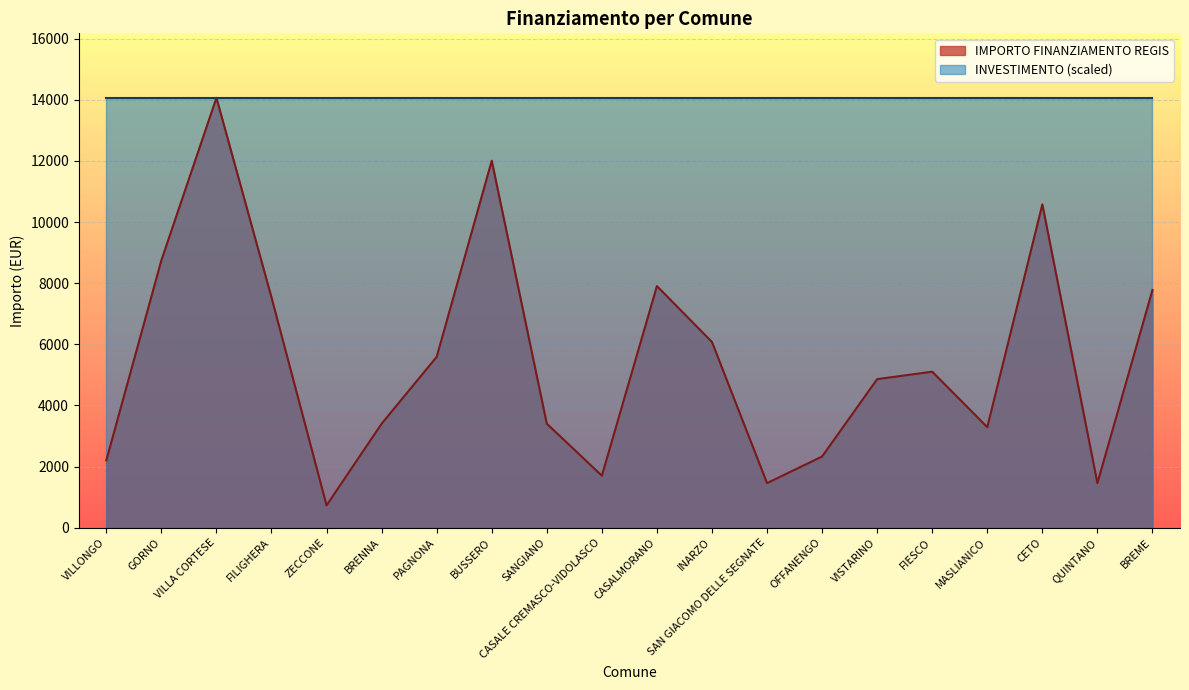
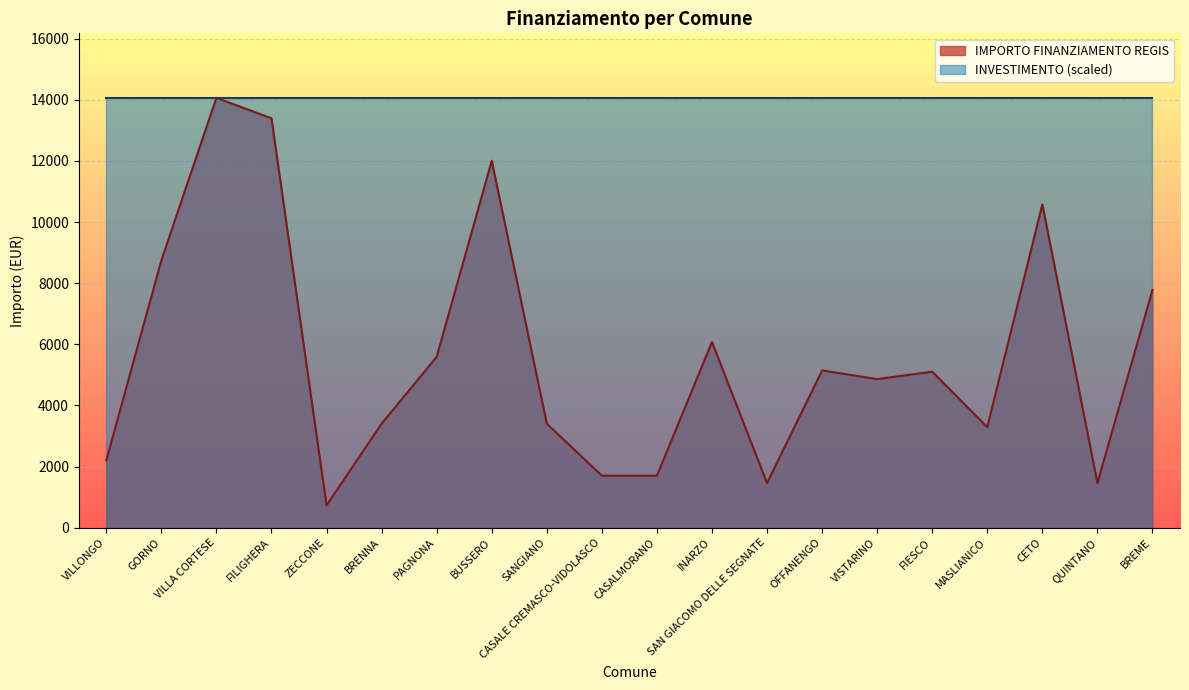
IMPORTO FINANZIAMENTO REGIS, FILIGHERA: 7500 -> 13400
IMPORTO FINANZIAMENTO REGIS, CASALMORANO: 7900 -> 1700
IMPORTO FINANZIAMENTO REGIS, OFFANENGO: 2300 -> 5100
